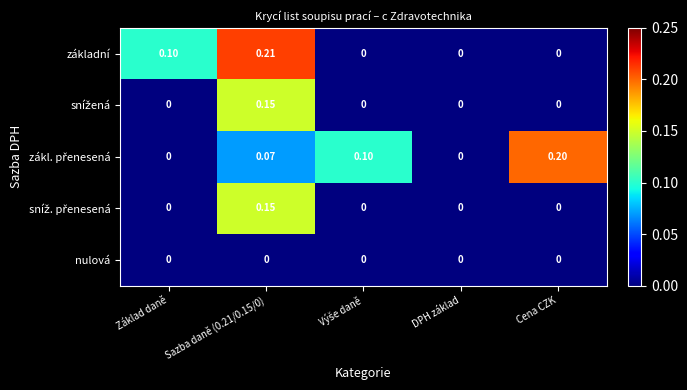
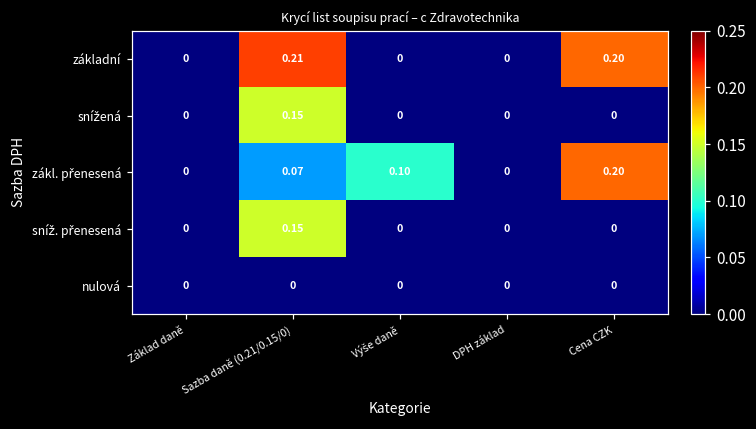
základní, Základ daně: 0.10 -> 0
základní, Cena CZK: 0 -> 0.20
